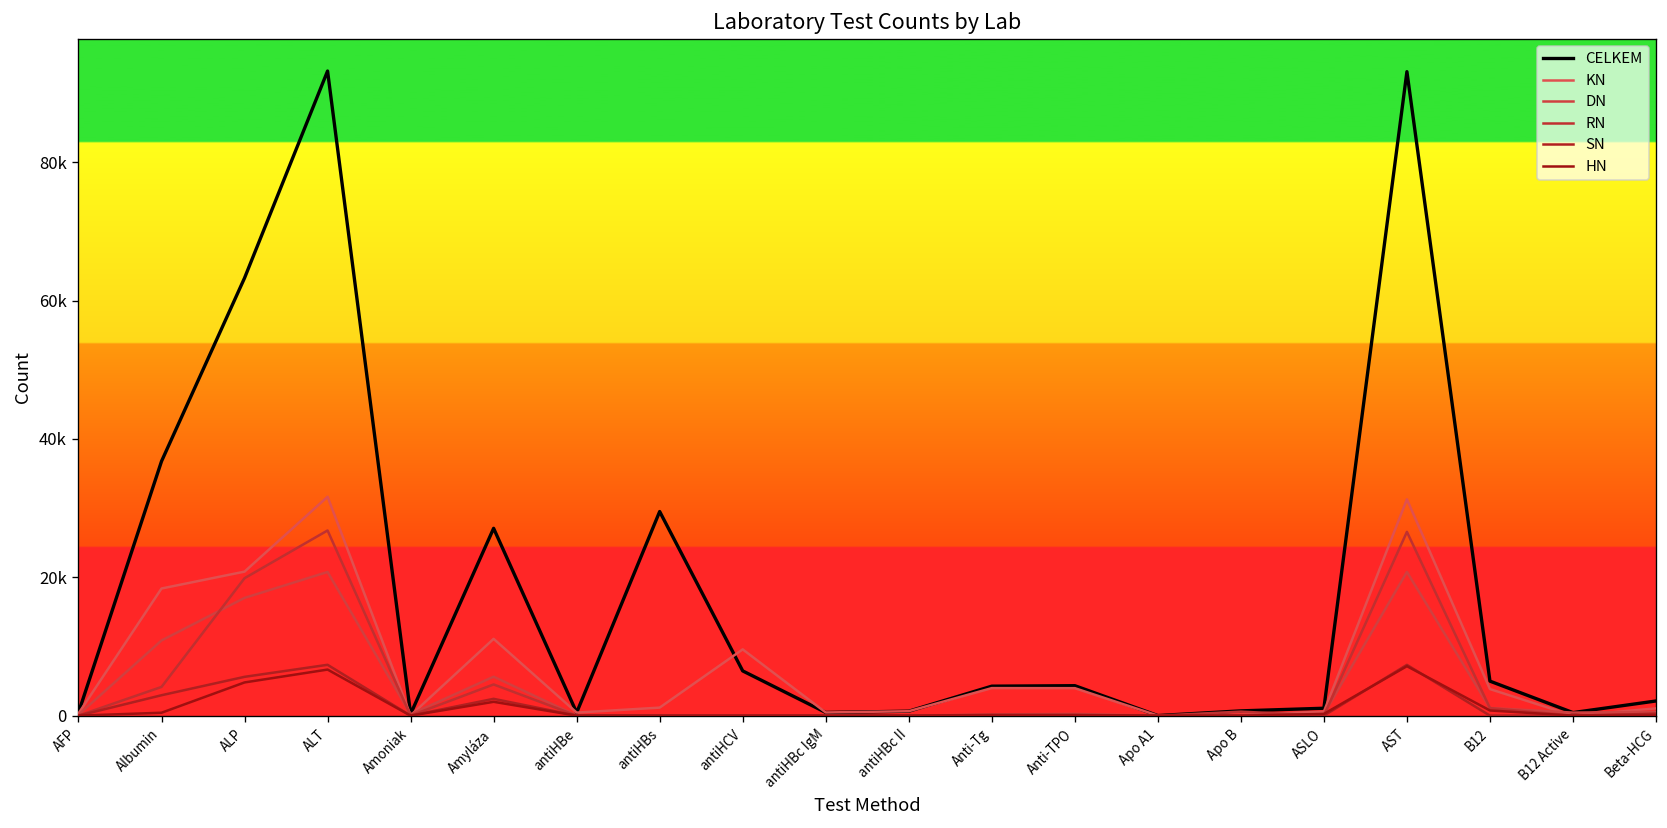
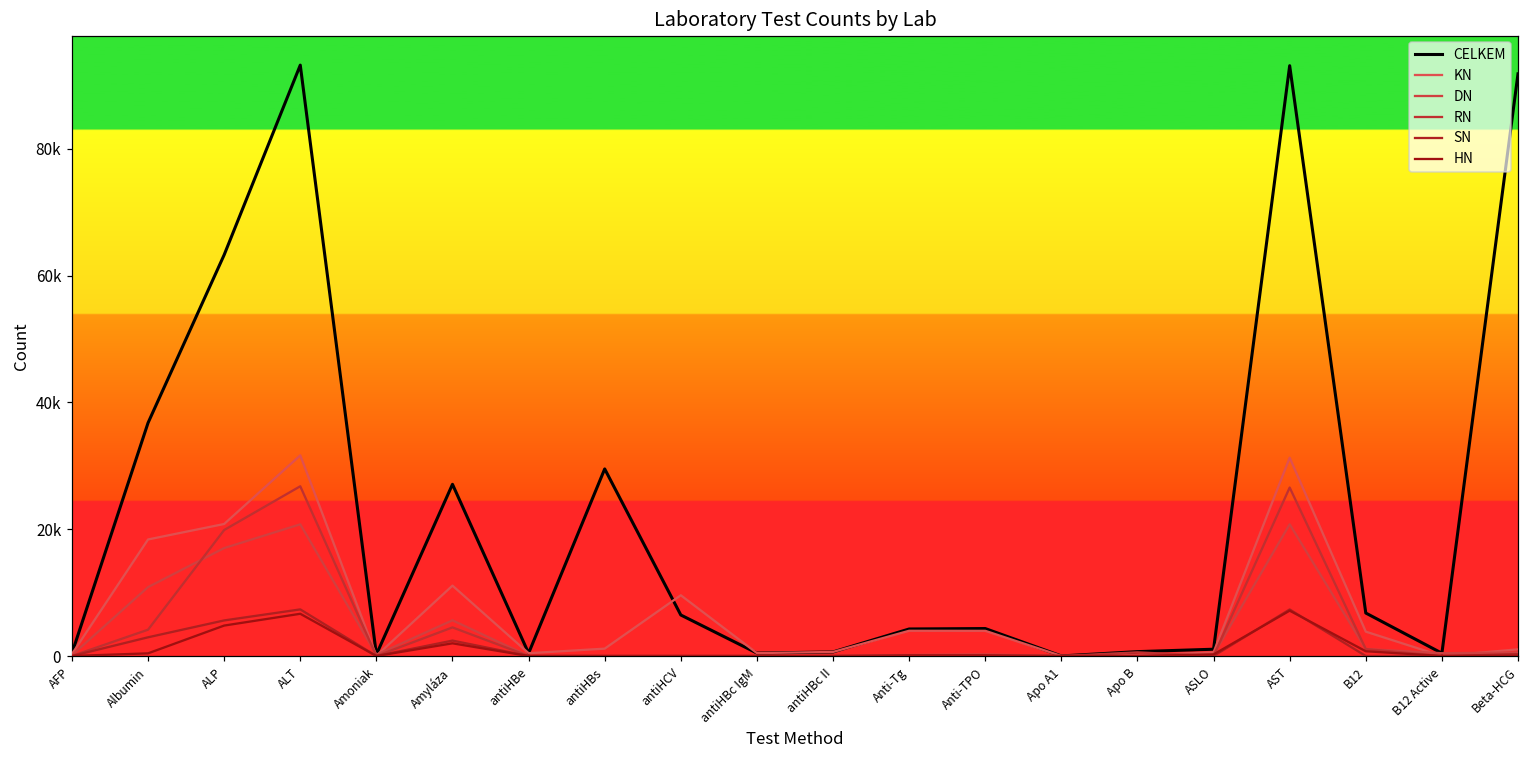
CELKEM, B12: 5000 -> 7000
CELKEM, Beta-HCG: 2000 -> 92000
